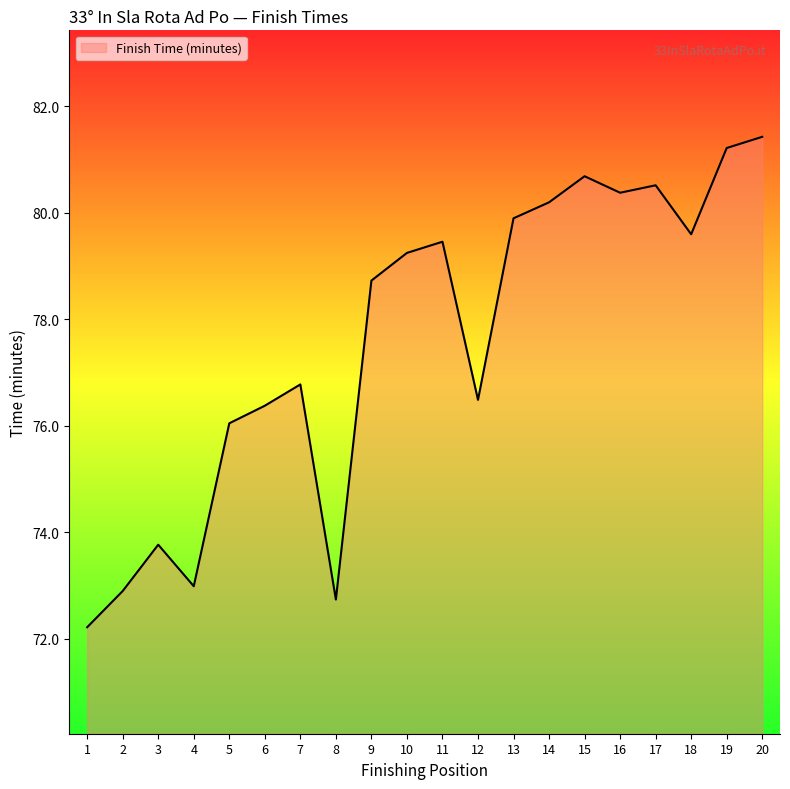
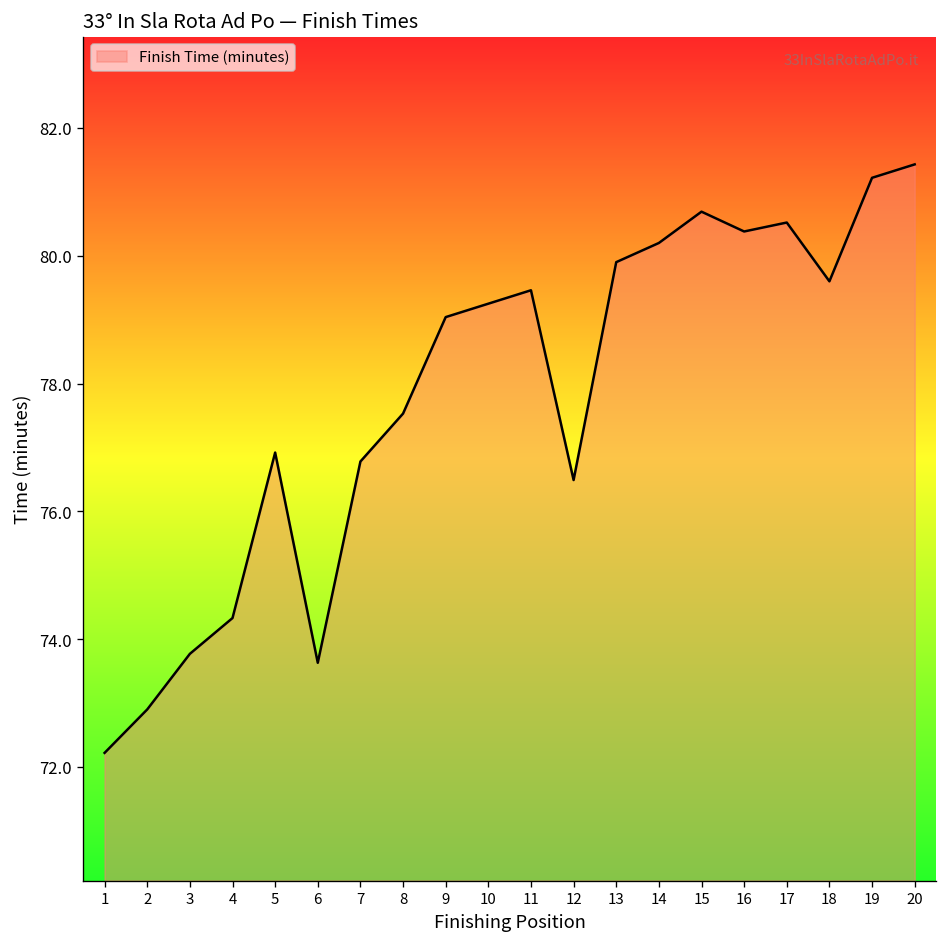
4: 73.0 -> 74.3
5: 76.1 -> 76.9
6: 76.4 -> 73.6
8: 72.7 -> 77.5
9: 78.7 -> 79.0
